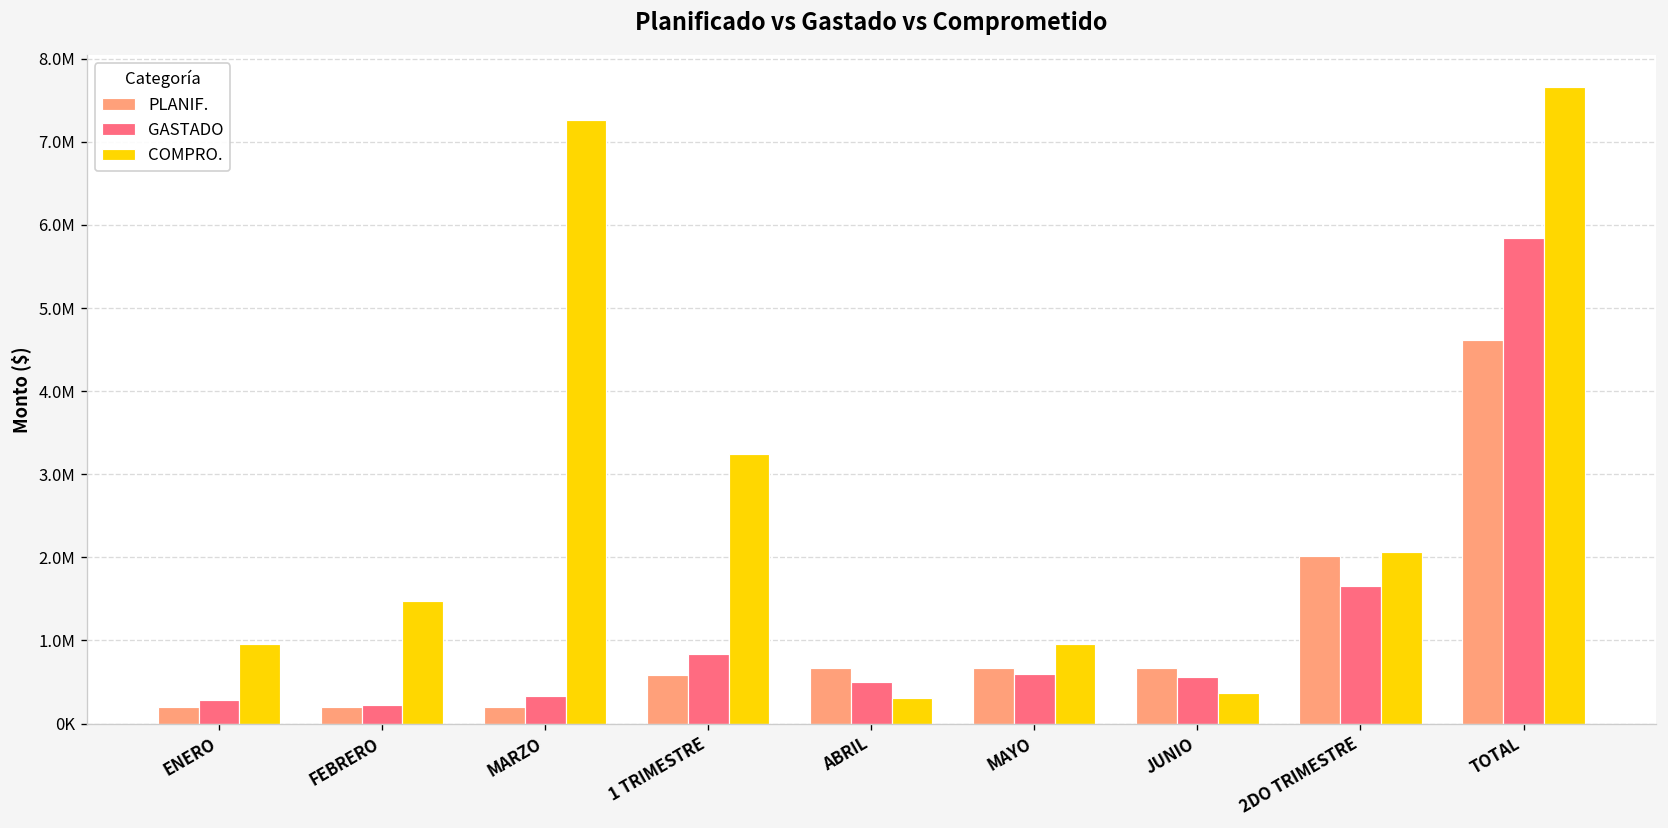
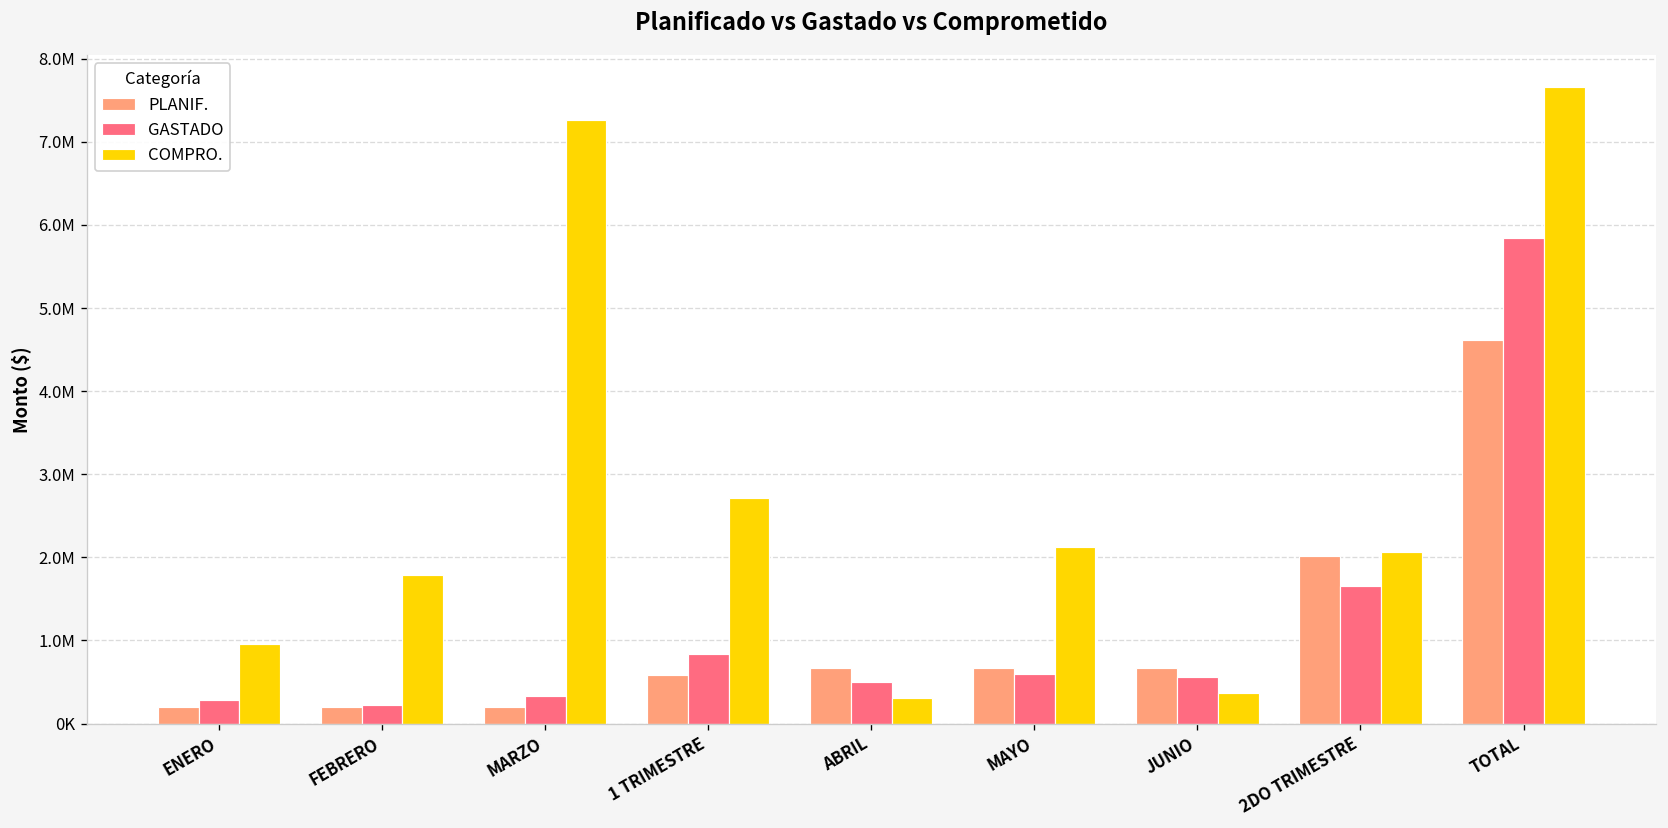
COMPRO., FEBRERO: 1500000 -> 1800000
COMPRO., 1 TRIMESTRE: 3200000 -> 2700000
COMPRO., MAYO: 1000000 -> 2100000
